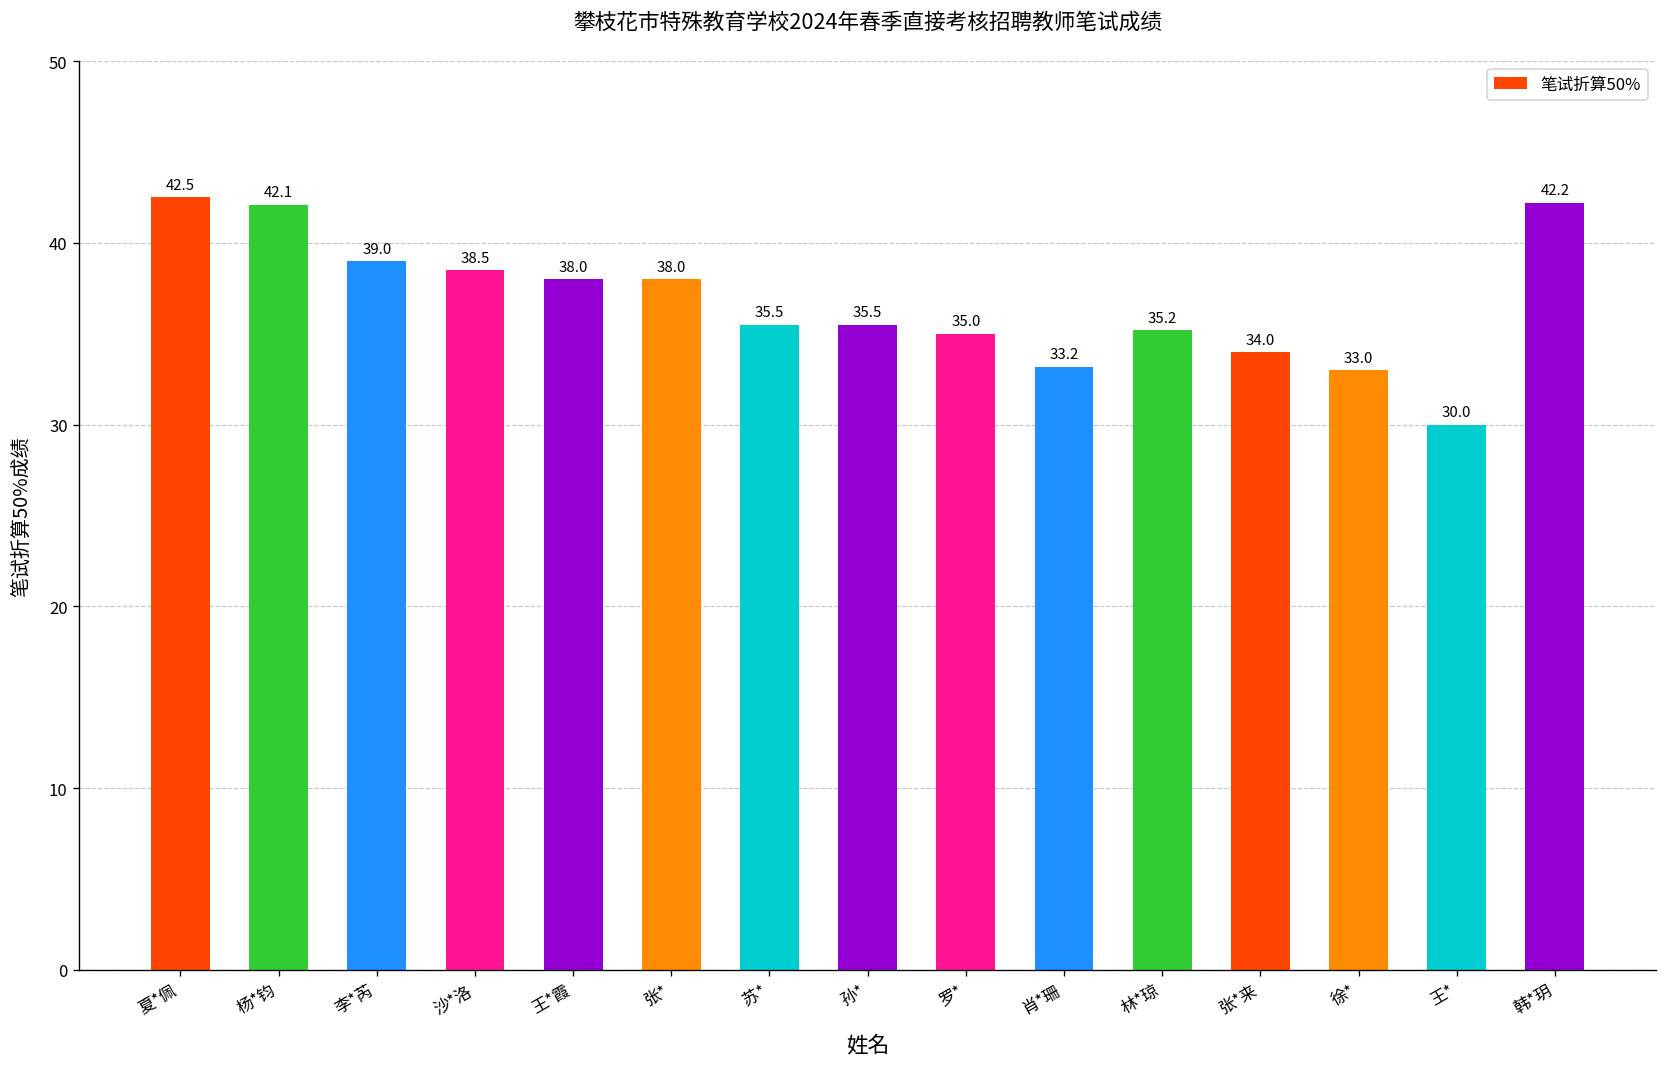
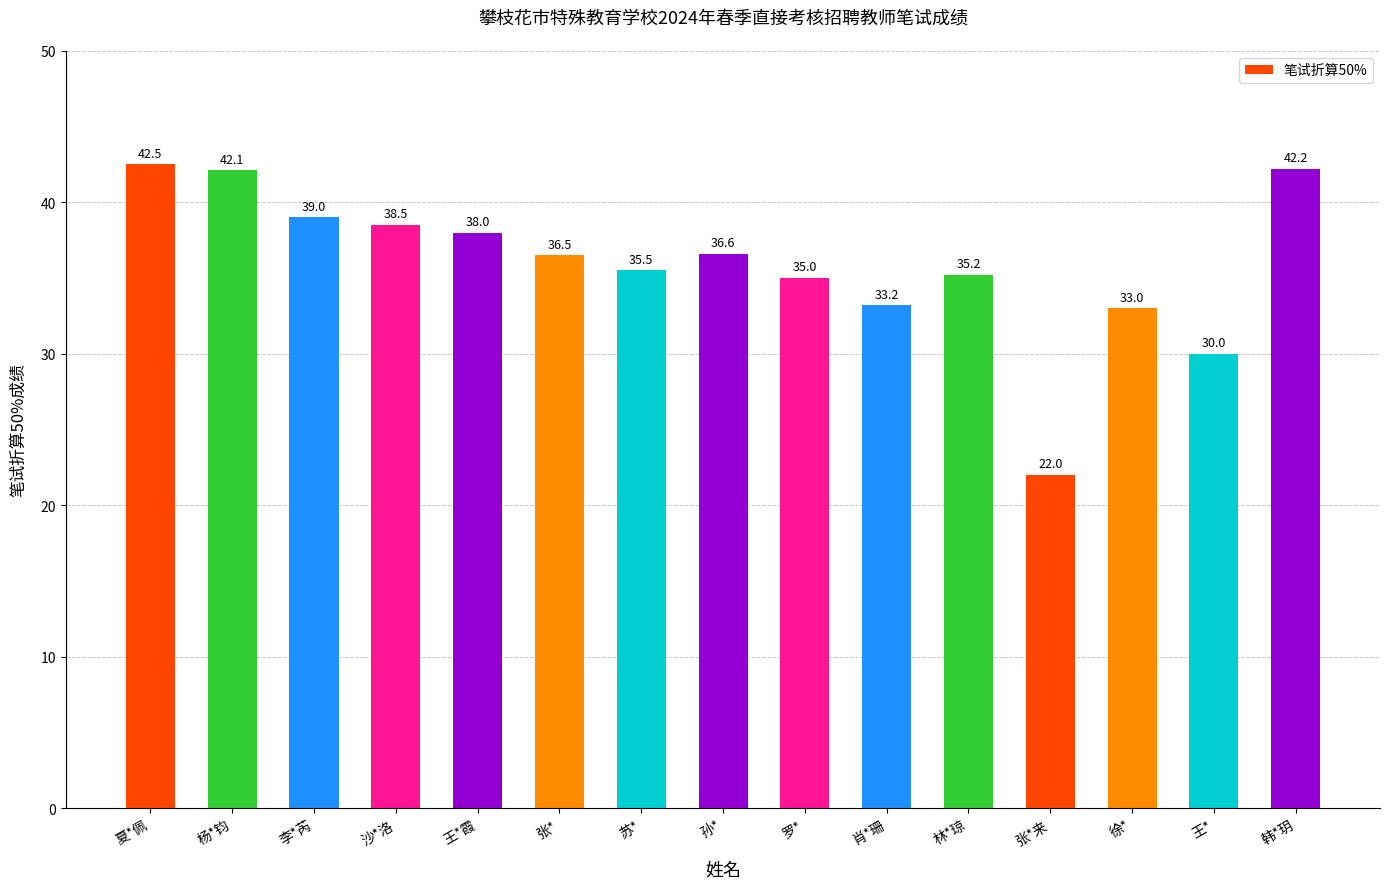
张*: 38.0 -> 36.5
孙*: 35.5 -> 36.6
张*来: 34.0 -> 22.0
